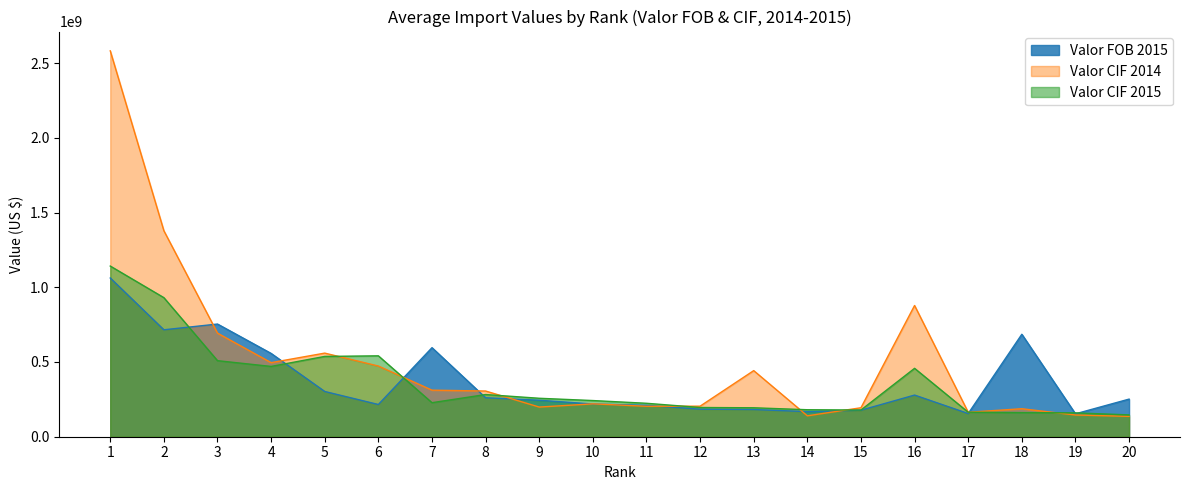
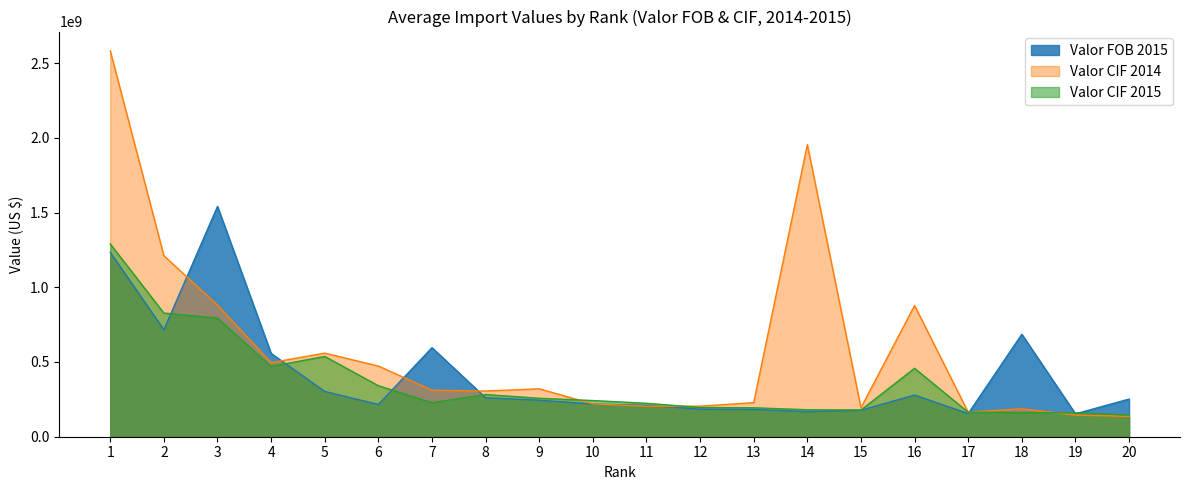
Valor FOB 2015, 1: 1060000000 -> 1230000000
Valor CIF 2015, 1: 1140000000 -> 1290000000
Valor CIF 2014, 2: 1380000000 -> 1210000000
Valor CIF 2015, 2: 930000000 -> 830000000
Valor FOB 2015, 3: 750000000 -> 1540000000
Valor CIF 2014, 3: 690000000 -> 880000000
Valor CIF 2015, 3: 510000000 -> 790000000
Valor CIF 2015, 6: 540000000 -> 340000000
Valor CIF 2014, 9: 200000000 -> 320000000
Valor CIF 2014, 13: 440000000 -> 230000000
Valor CIF 2014, 14: 140000000 -> 1950000000
